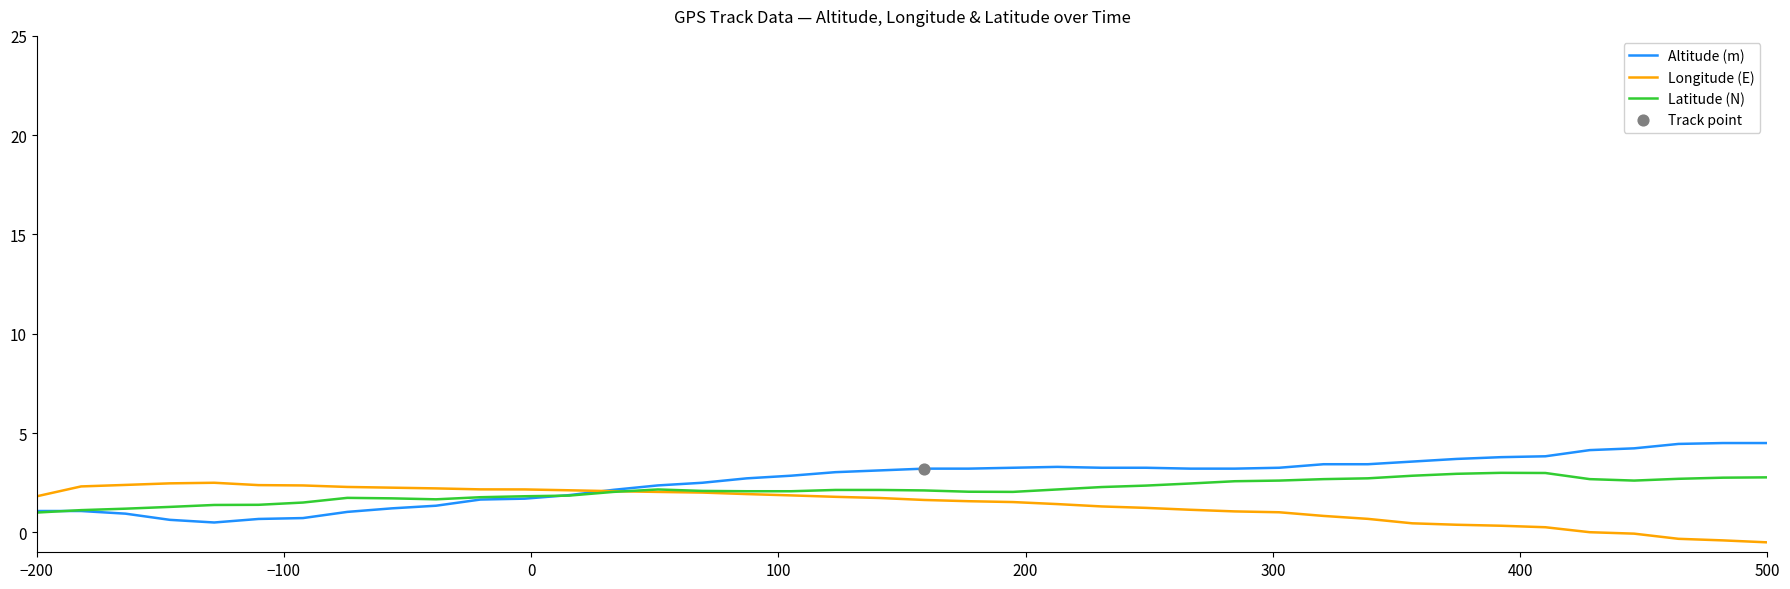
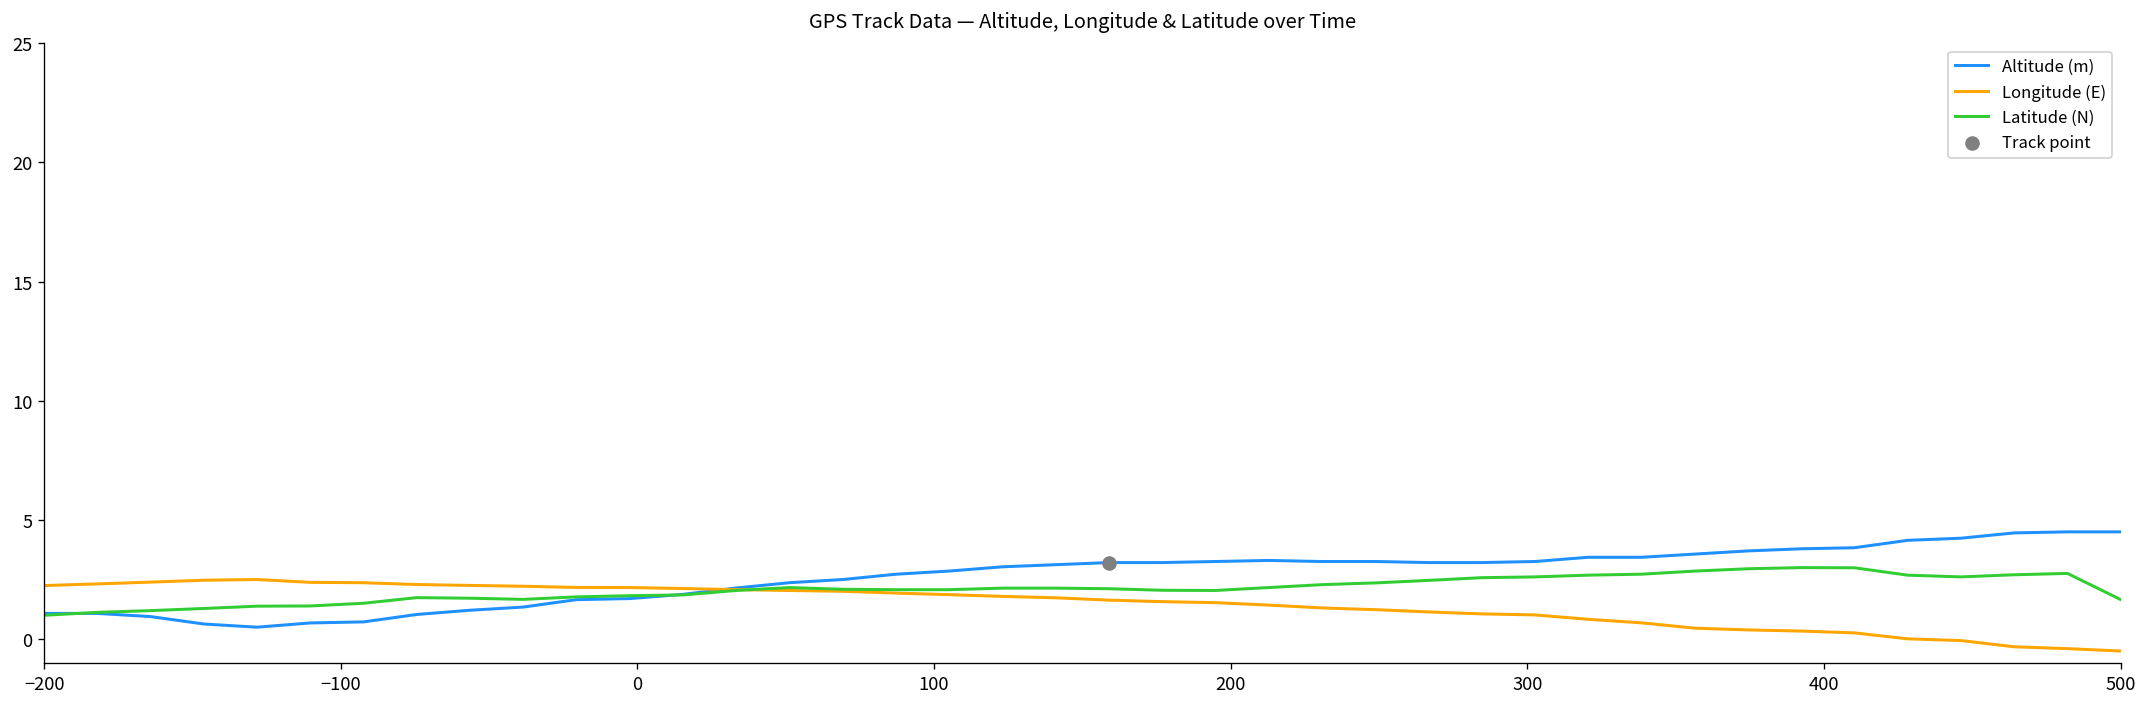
Longitude (E), −200: 1.8 -> 2.2
Latitude (N), 500: 2.8 -> 1.7
